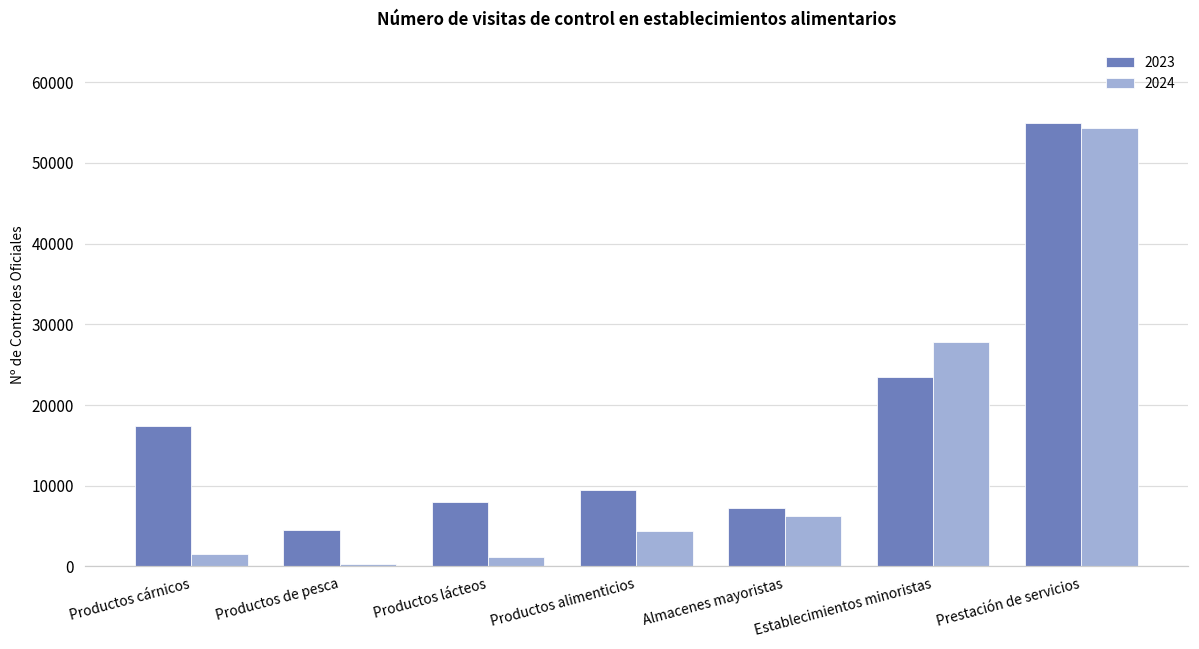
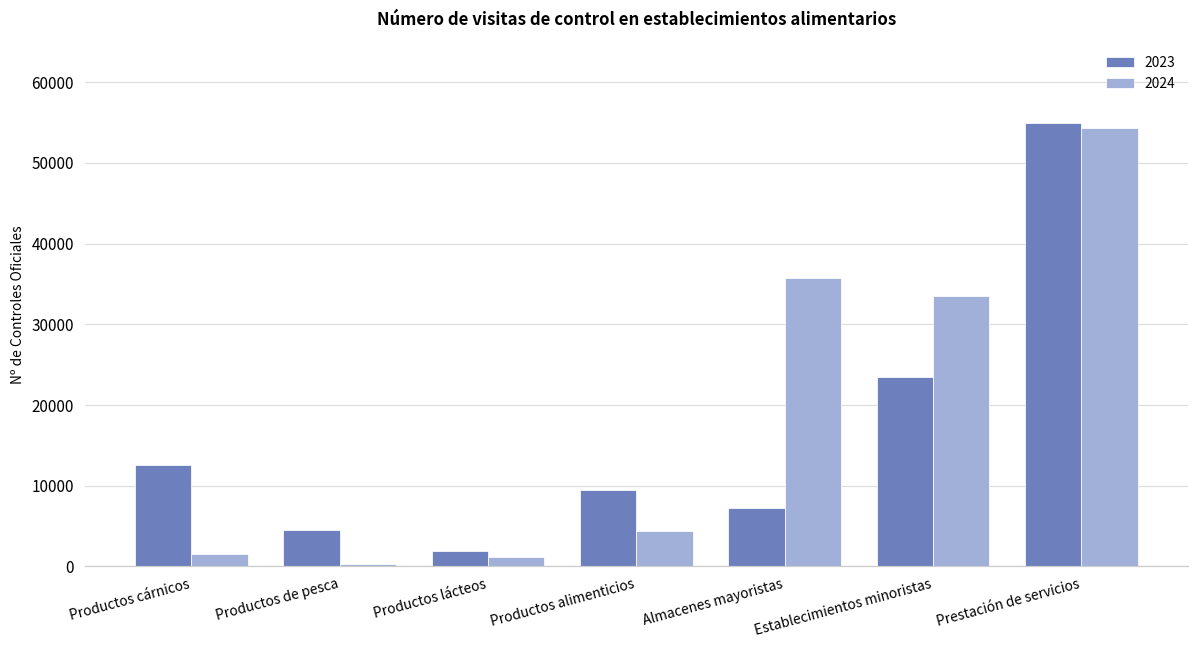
2023, Productos cárnicos: 17000 -> 13000
2023, Productos lácteos: 8000 -> 2000
2024, Almacenes mayoristas: 6000 -> 36000
2024, Establecimientos minoristas: 28000 -> 34000
